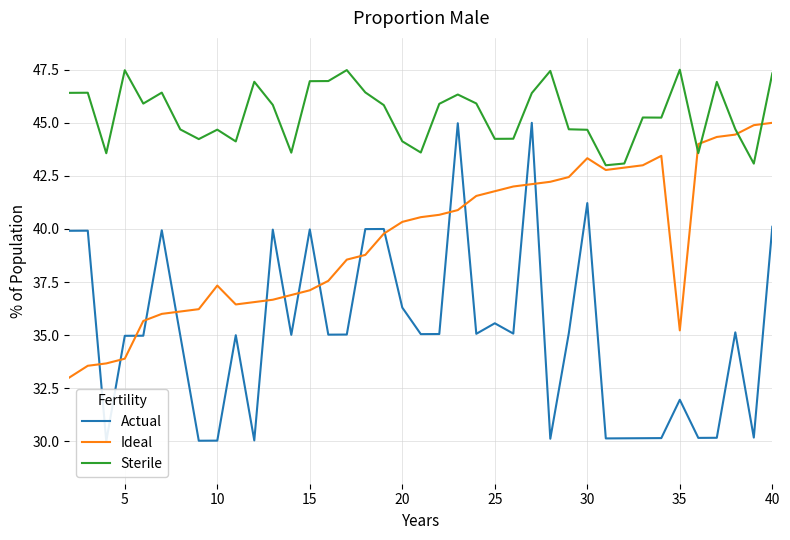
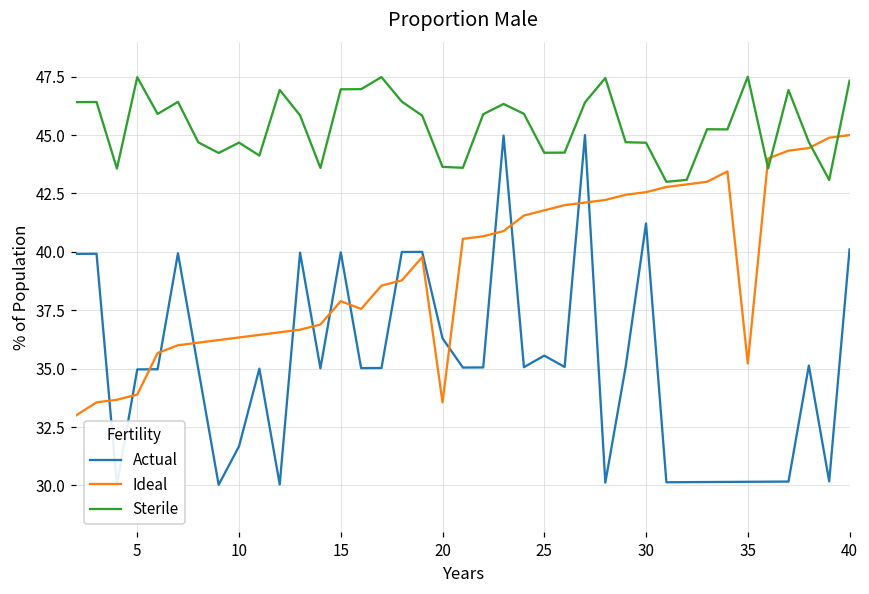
Actual, 10: 30.0 -> 31.7
Ideal, 10: 37.3 -> 36.3
Ideal, 15: 37.1 -> 37.9
Ideal, 20: 40.3 -> 33.6
Sterile, 20: 44.1 -> 43.6
Ideal, 30: 43.3 -> 42.6
Actual, 35: 32.0 -> 30.2
